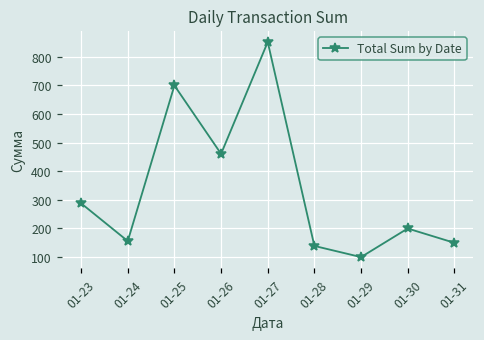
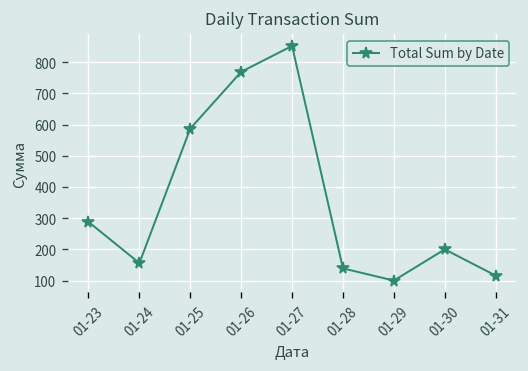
01-25: 700 -> 590
01-26: 460 -> 770
01-31: 150 -> 120
